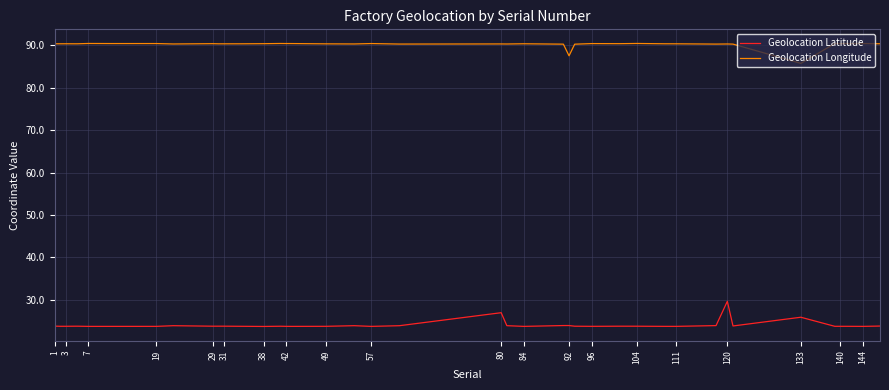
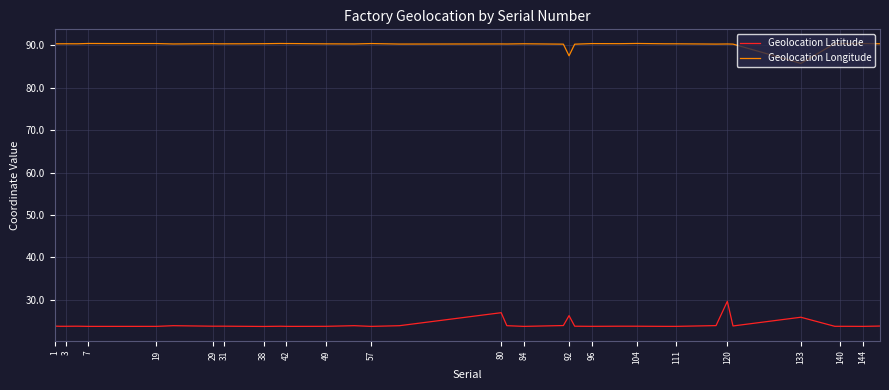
Geolocation Latitude, 92: 24 -> 26
